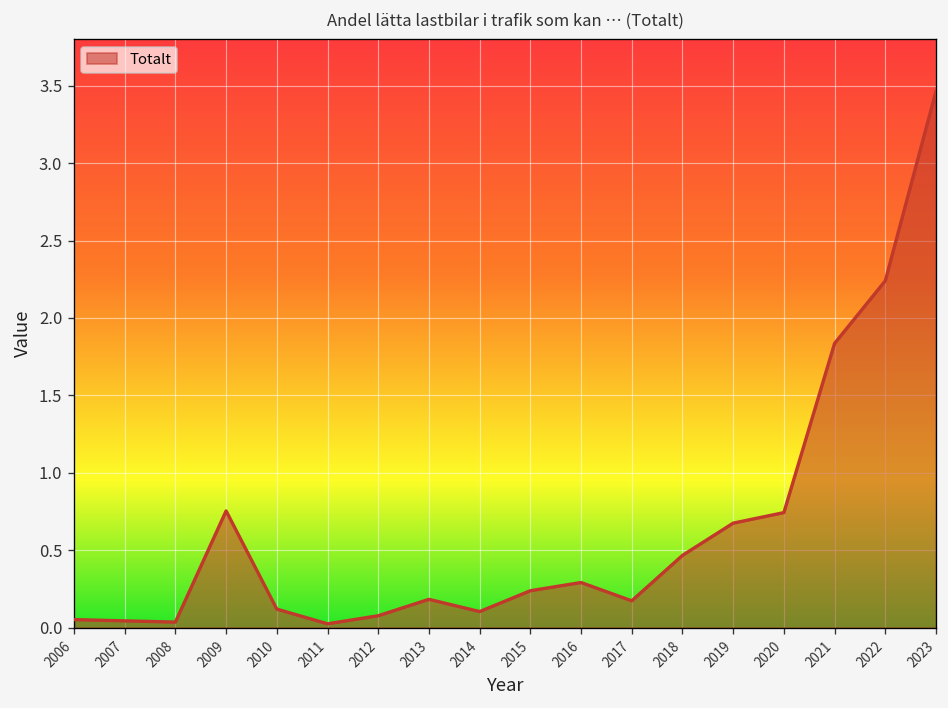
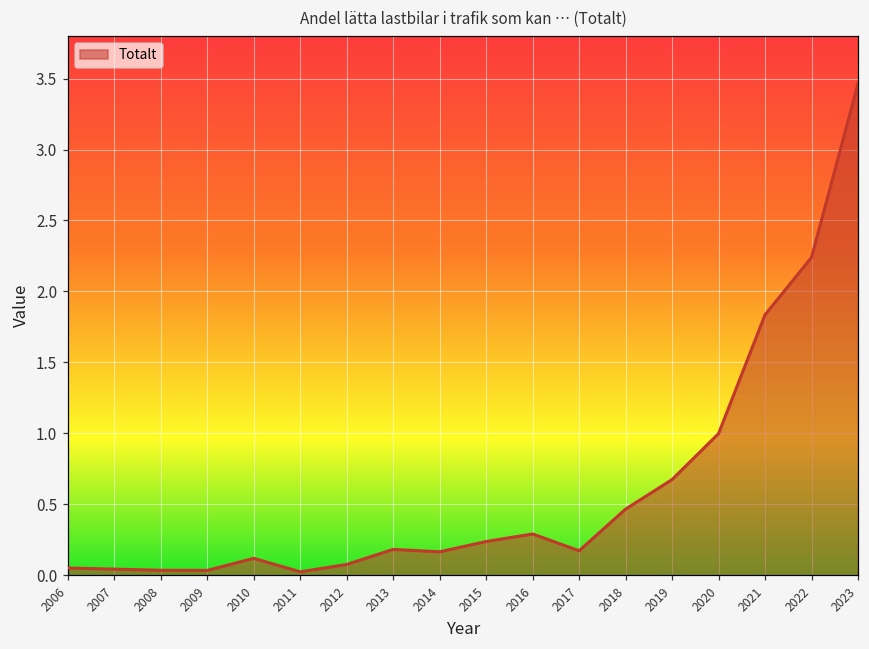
2009: 0.75 -> 0.04
2014: 0.10 -> 0.17
2020: 0.74 -> 1.00
